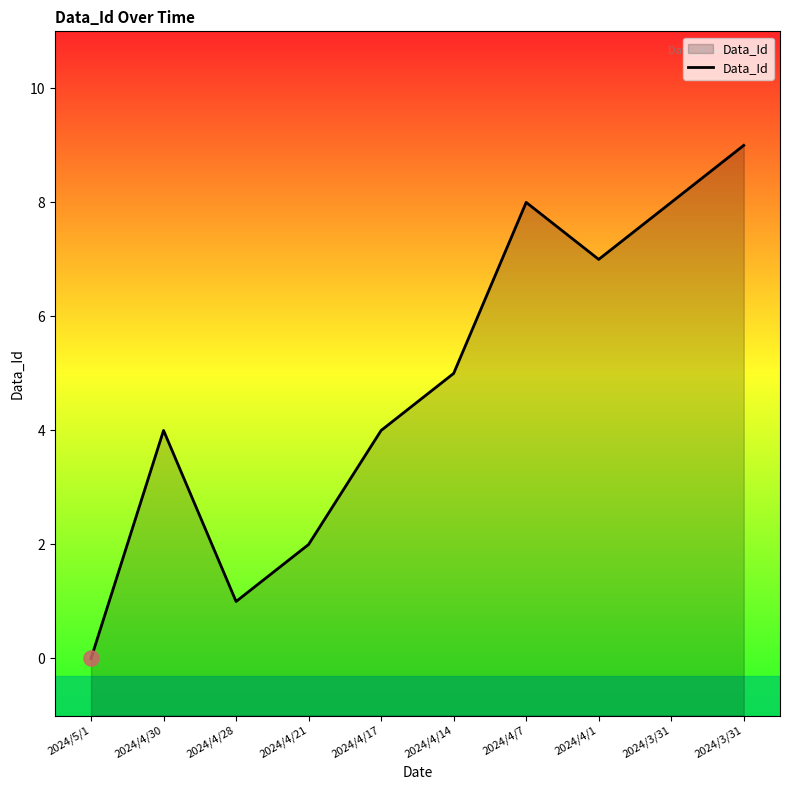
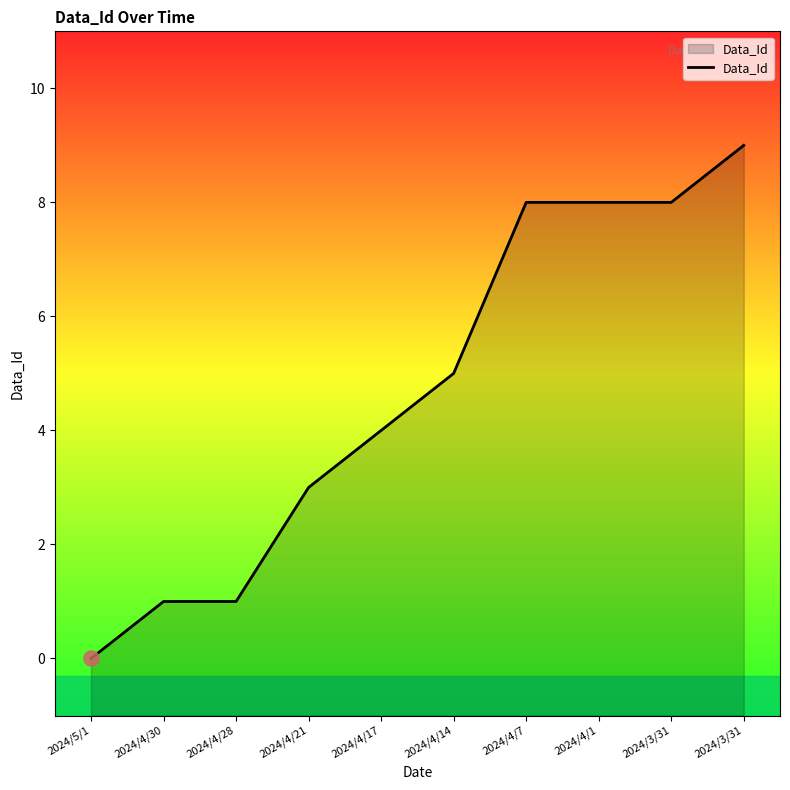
Data_Id, 2024/4/30: 4 -> 1
Data_Id, 2024/4/21: 2 -> 3
Data_Id, 2024/4/1: 7 -> 8
